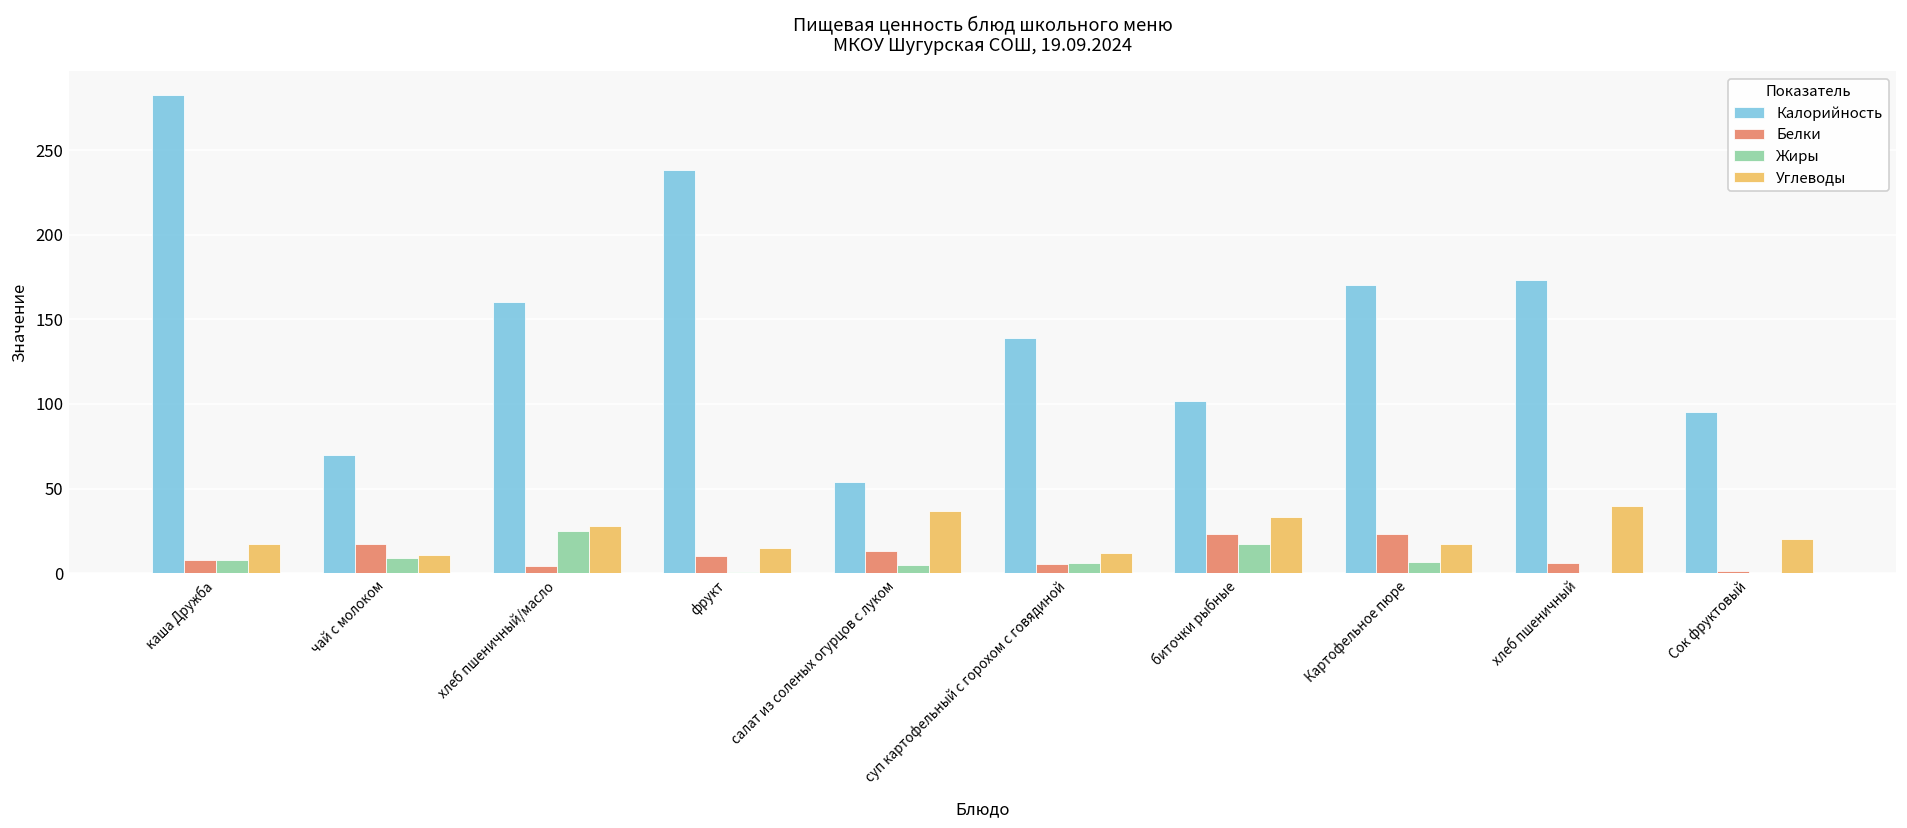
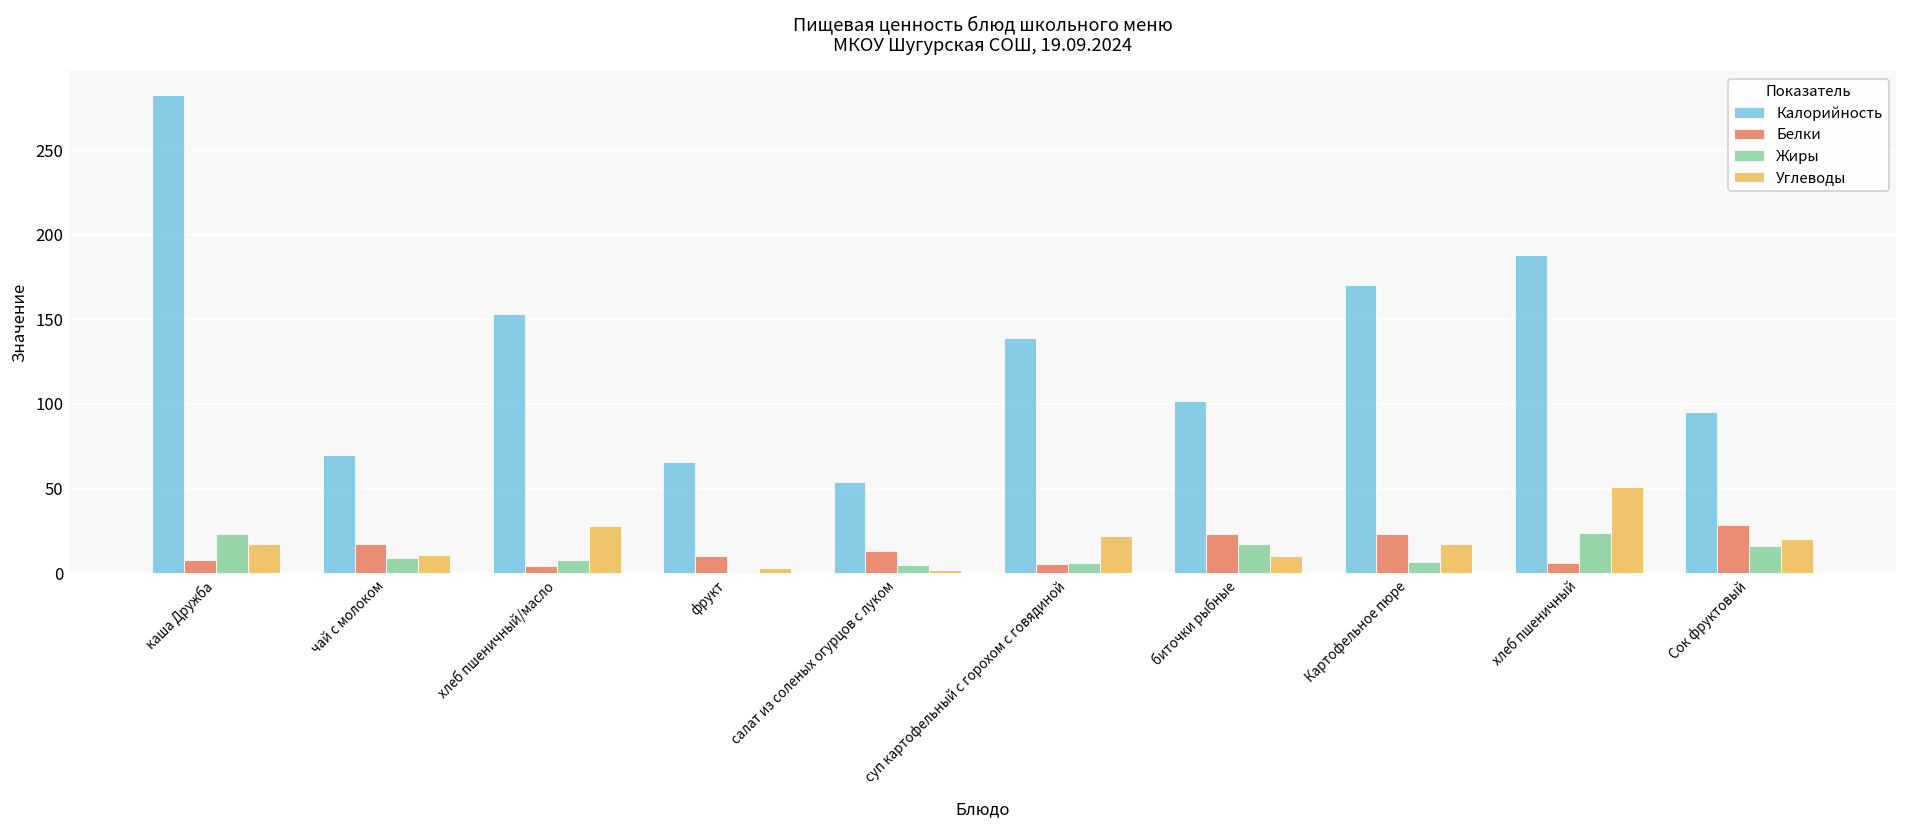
Жиры, каша Дружба: 8 -> 23
Калорийность, хлеб пшеничный/масло: 160 -> 153
Жиры, хлеб пшеничный/масло: 25 -> 8
Калорийность, фрукт: 238 -> 66
Углеводы, фрукт: 15 -> 3
Углеводы, салат из соленых огурцов с луком: 37 -> 2
Углеводы, суп картофельный с горохом с говядиной: 12 -> 22
Углеводы, биточки рыбные: 33 -> 10
Калорийность, хлеб пшеничный: 173 -> 188
Жиры, хлеб пшеничный: 0 -> 24
Углеводы, хлеб пшеничный: 40 -> 51
Белки, Сок фруктовый: 1 -> 28
Жиры, Сок фруктовый: 0 -> 16
